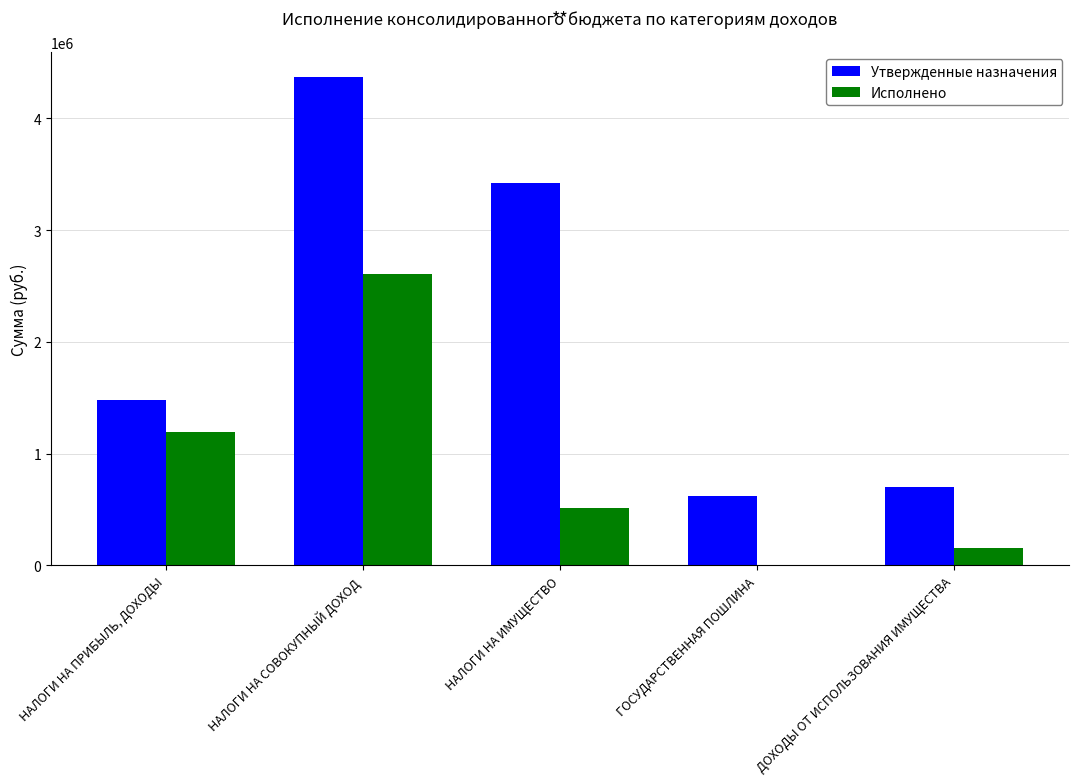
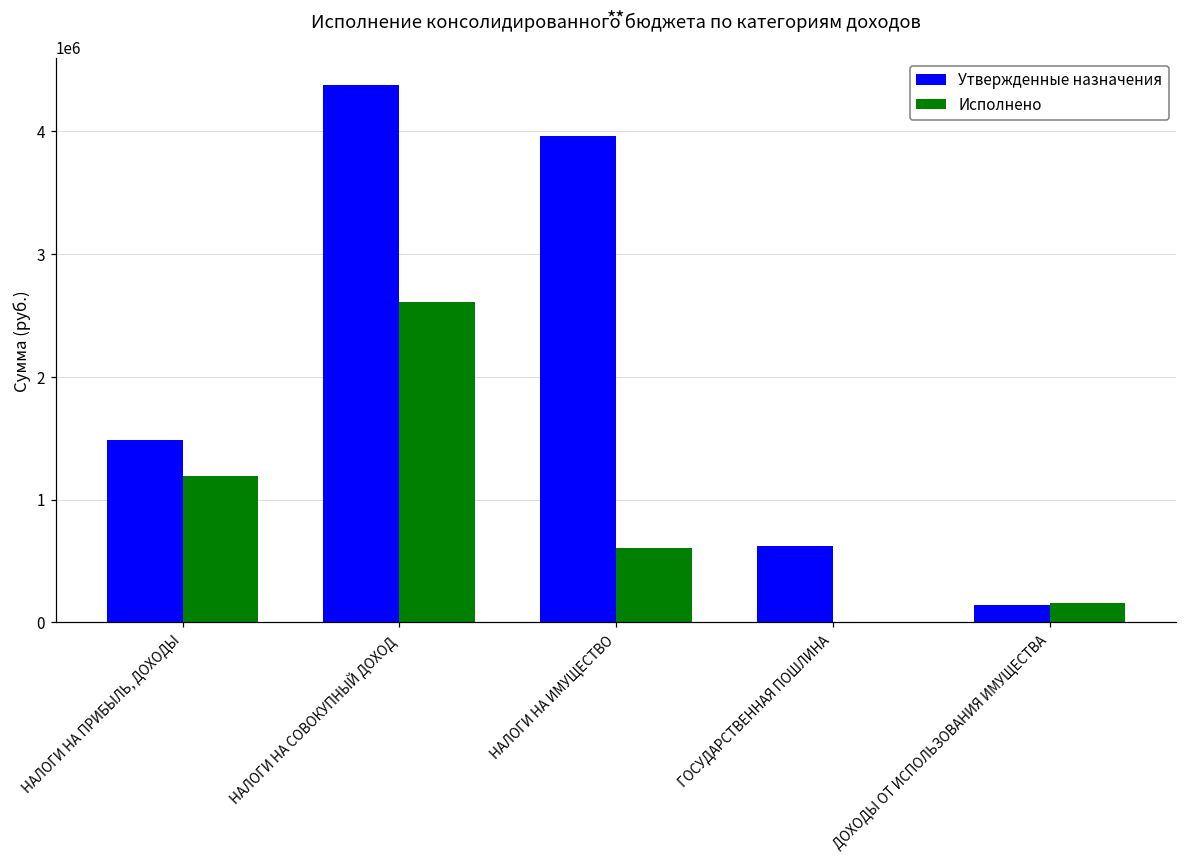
Утвержденные назначения, НАЛОГИ НА ИМУЩЕСТВО: 3420000 -> 3950000
Исполнено, НАЛОГИ НА ИМУЩЕСТВО: 510000 -> 600000
Утвержденные назначения, ДОХОДЫ ОТ ИСПОЛЬЗОВАНИЯ ИМУЩЕСТВА: 700000 -> 140000
